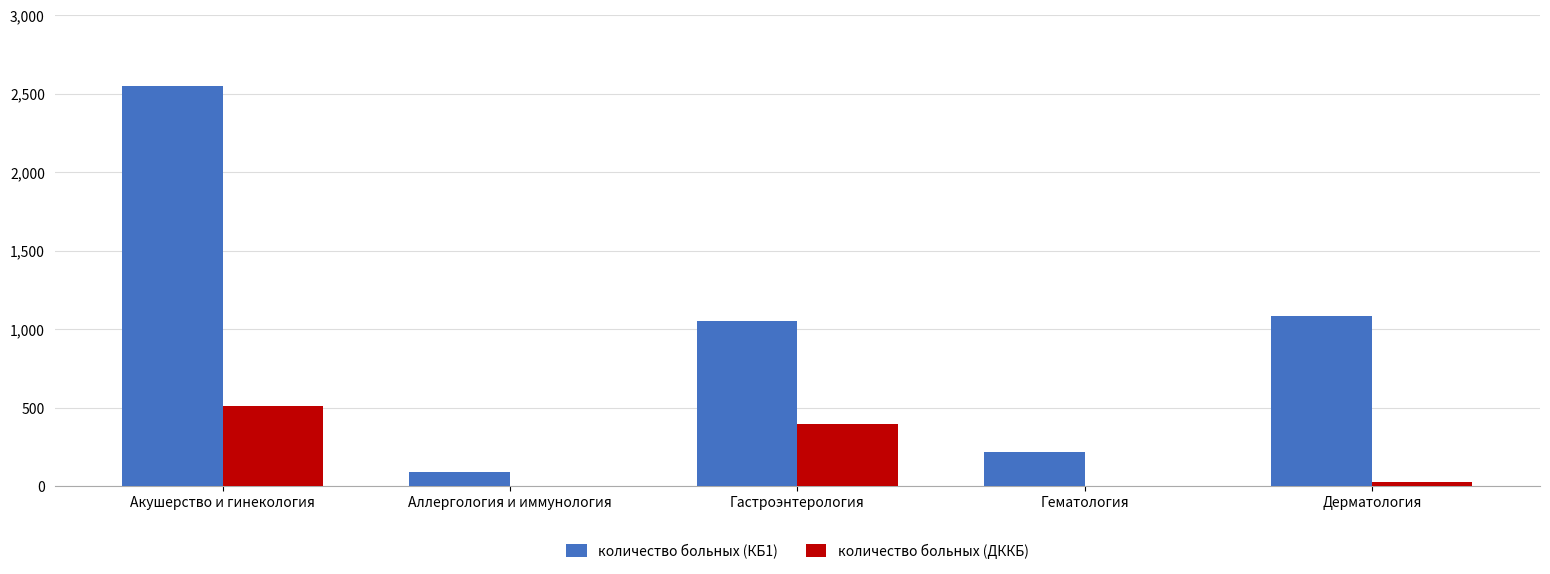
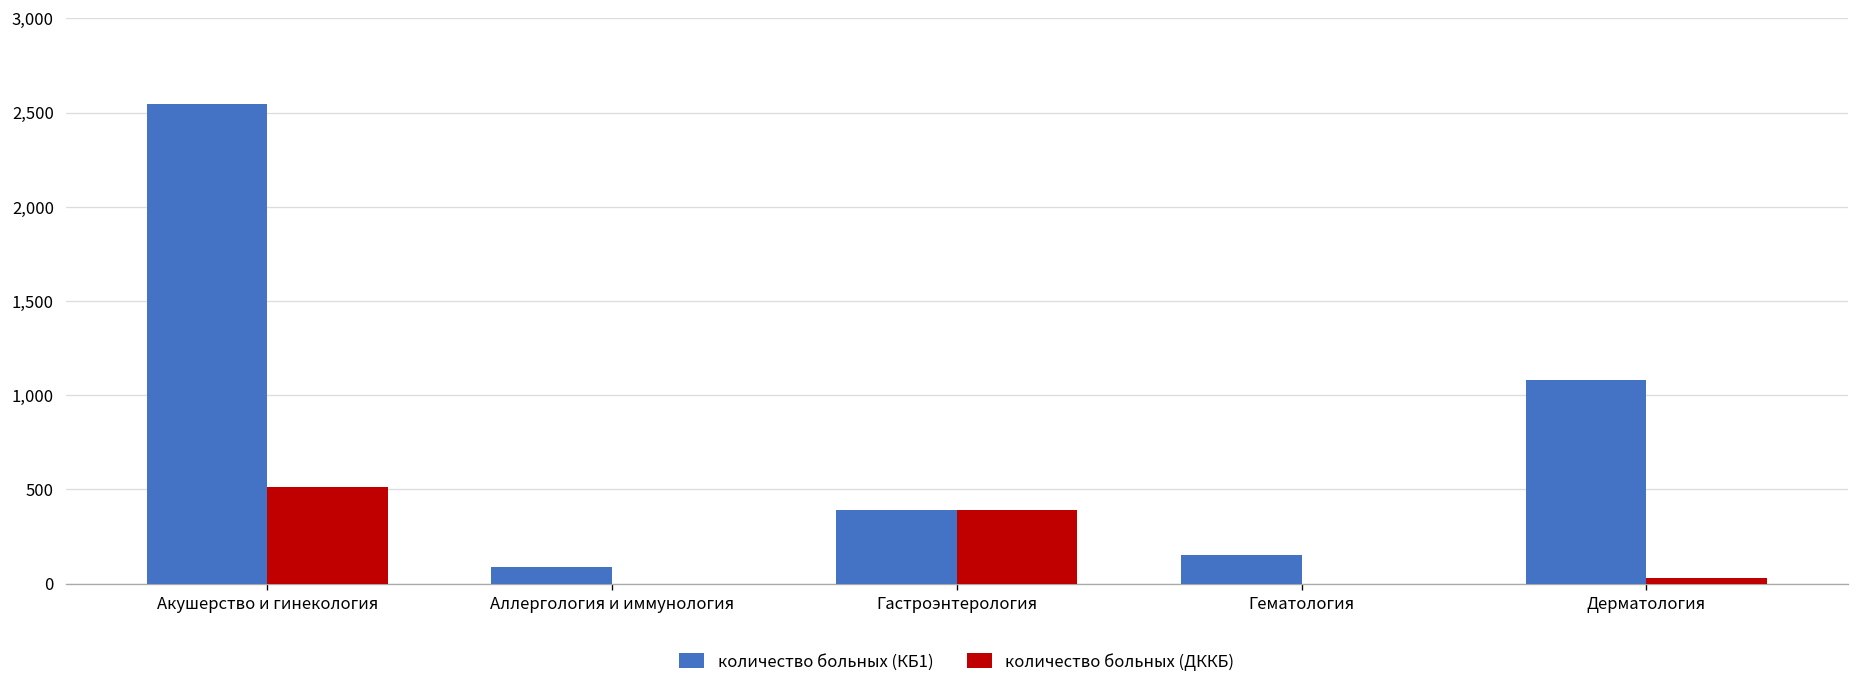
количество больных (КБ1), Гастроэнтерология: 1,050 -> 390
количество больных (КБ1), Гематология: 220 -> 150
